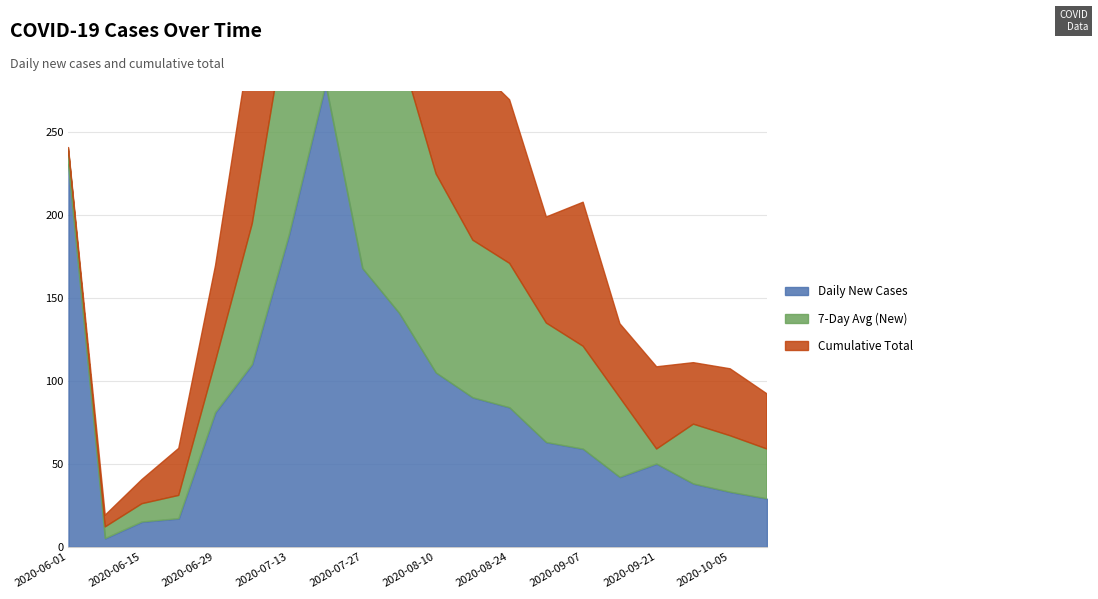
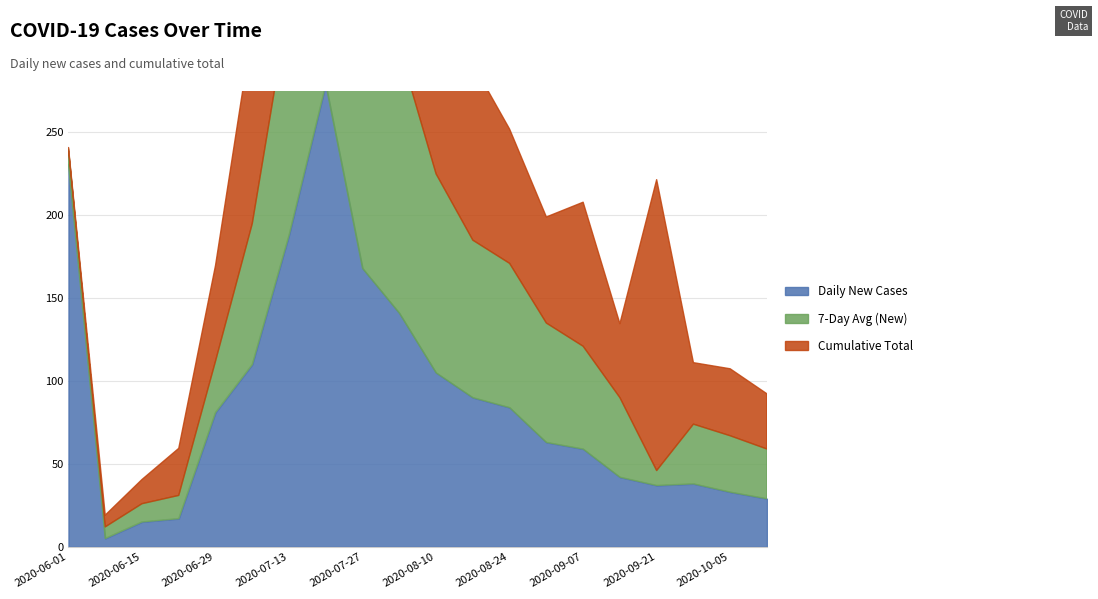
Cumulative Total, 2020-08-24: 99 -> 81
Daily New Cases, 2020-09-21: 50 -> 37
Cumulative Total, 2020-09-21: 50 -> 176
